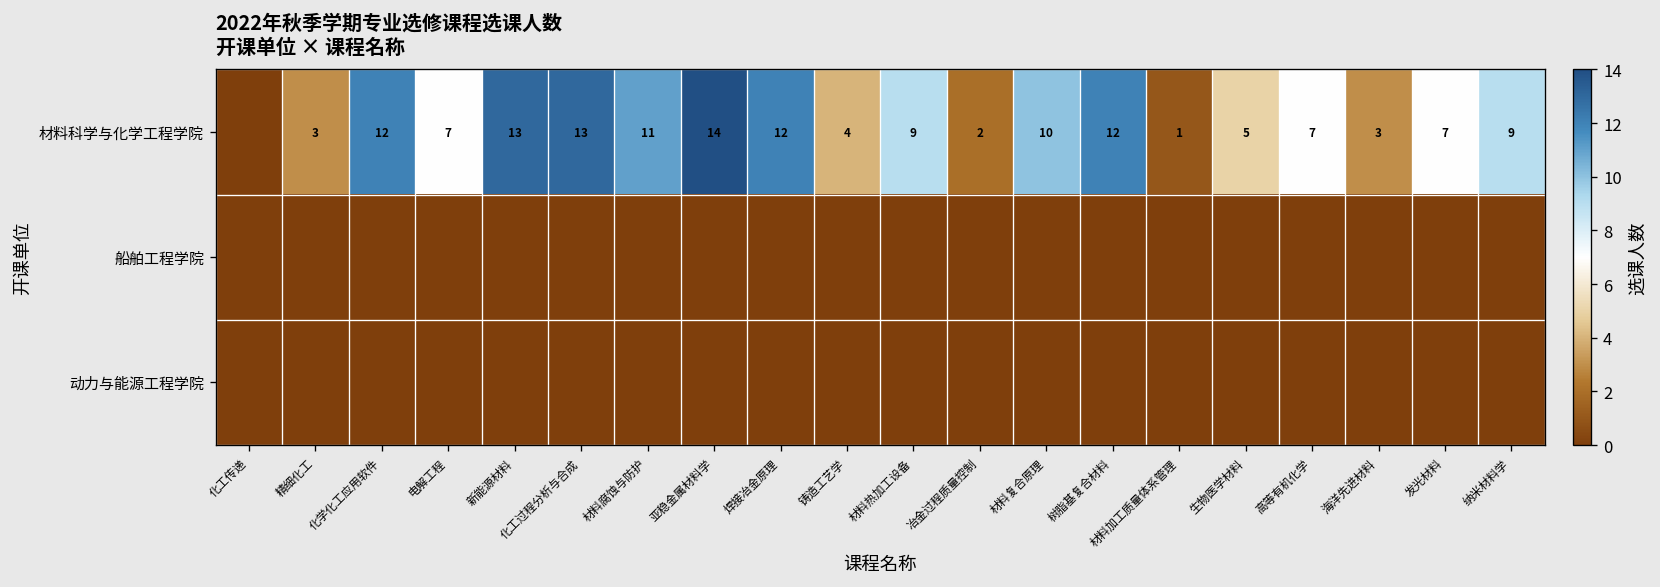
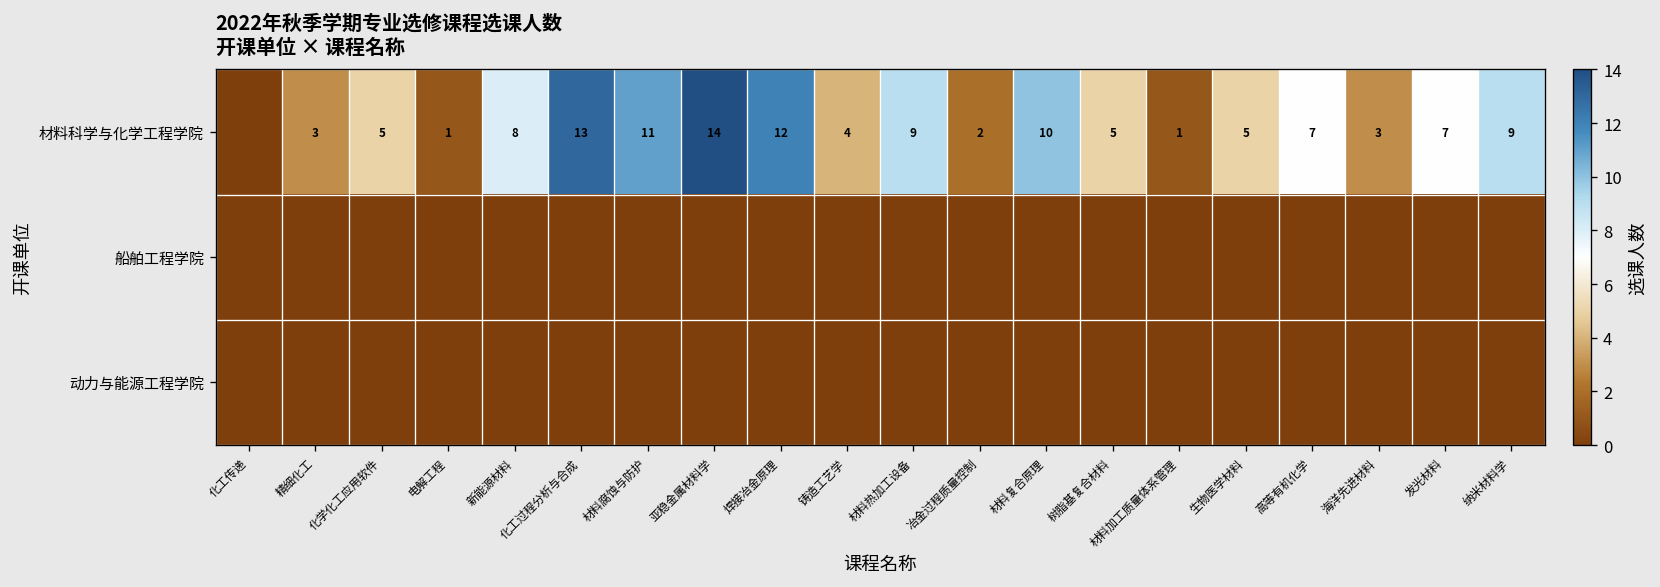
材料科学与化学工程学院, 化学化工应用软件: 12 -> 5
材料科学与化学工程学院, 电解工程: 7 -> 1
材料科学与化学工程学院, 新能源材料: 13 -> 8
材料科学与化学工程学院, 树脂基复合材料: 12 -> 5
